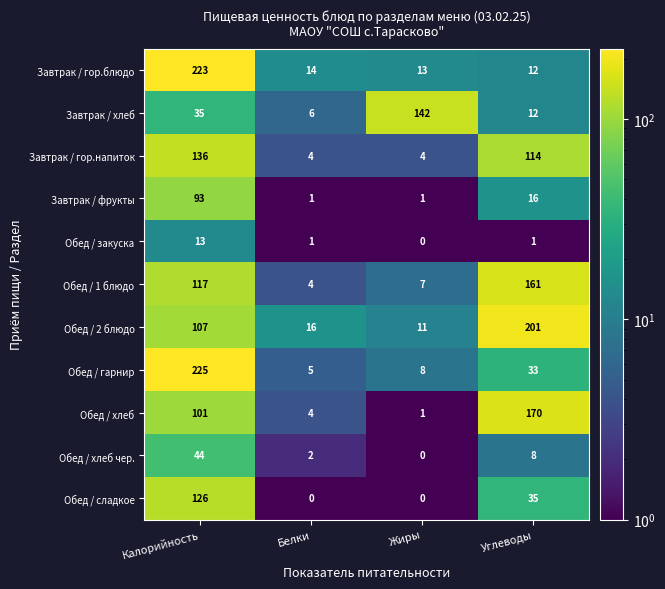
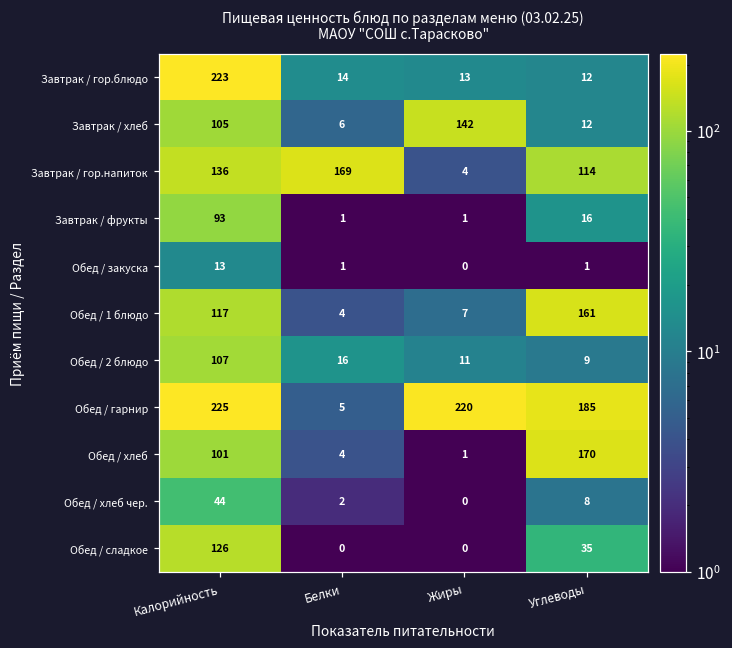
Завтрак / хлеб, Калорийность: 35 -> 105
Завтрак / гор.напиток, Белки: 4 -> 169
Обед / 2 блюдо, Углеводы: 201 -> 9
Обед / гарнир, Жиры: 8 -> 220
Обед / гарнир, Углеводы: 33 -> 185
